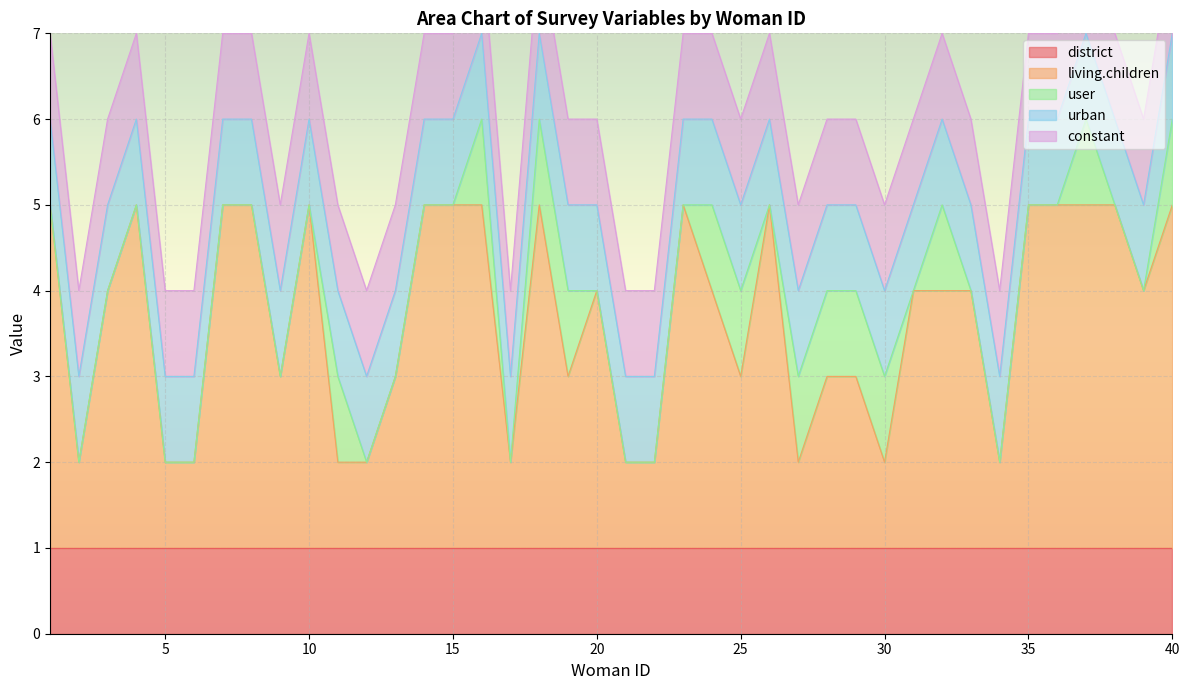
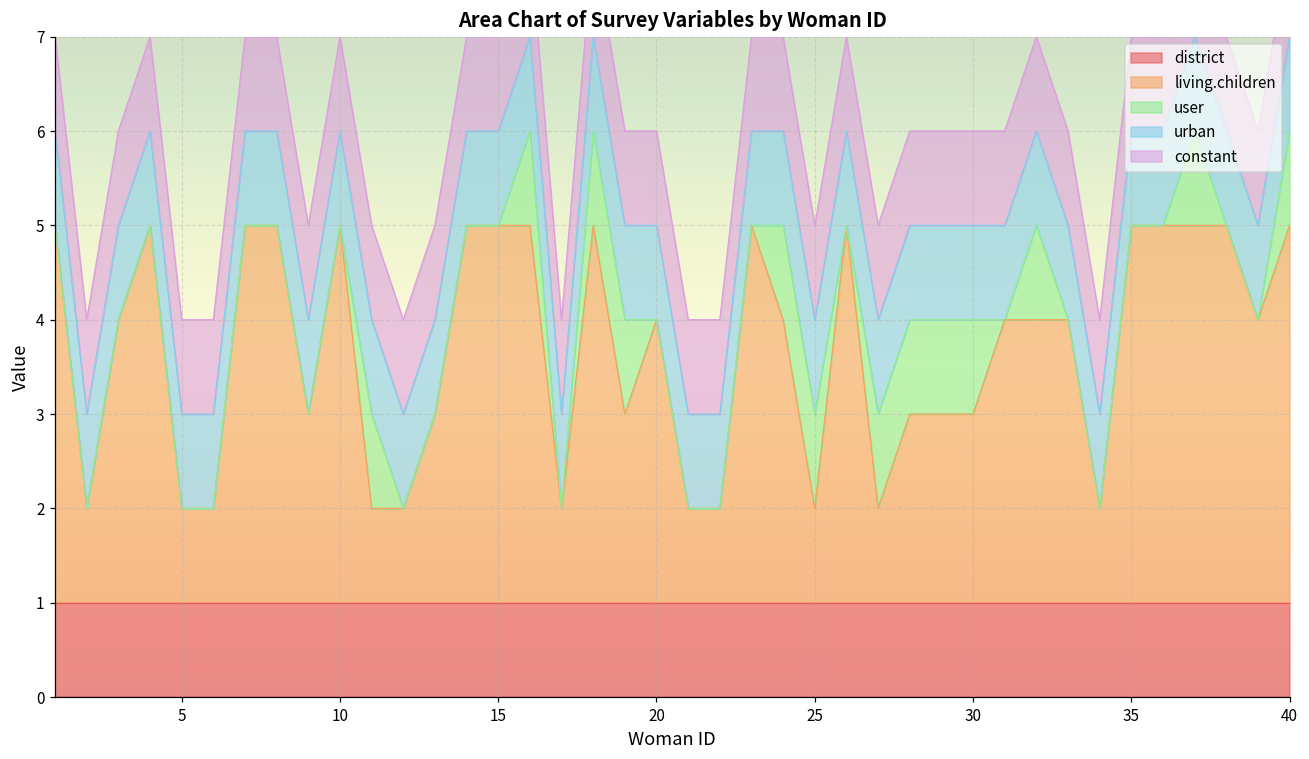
living.children, 25: 3.0 -> 2.0
living.children, 30: 2.0 -> 3.0
